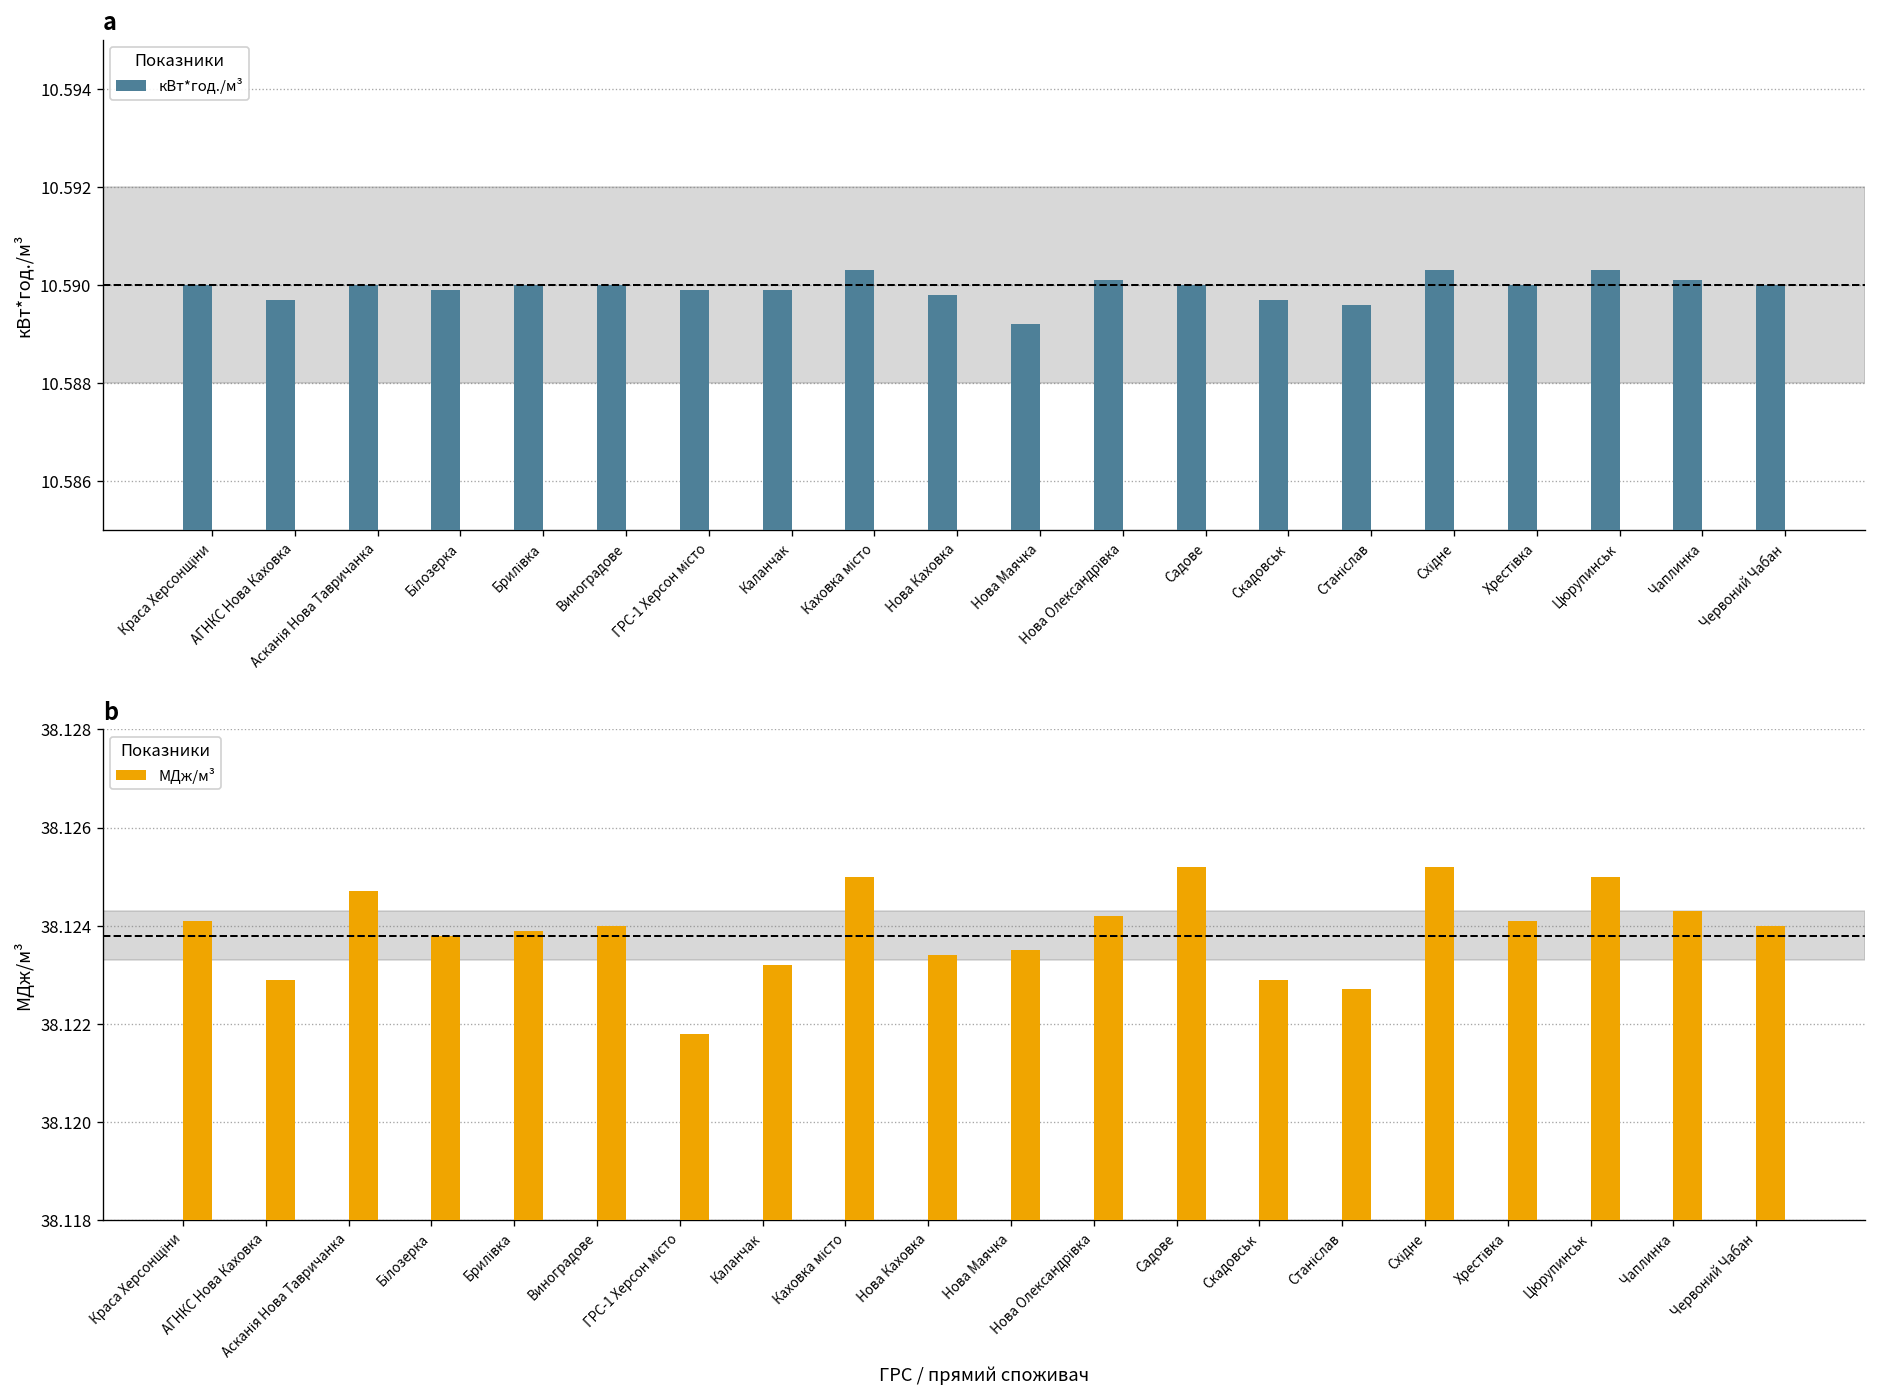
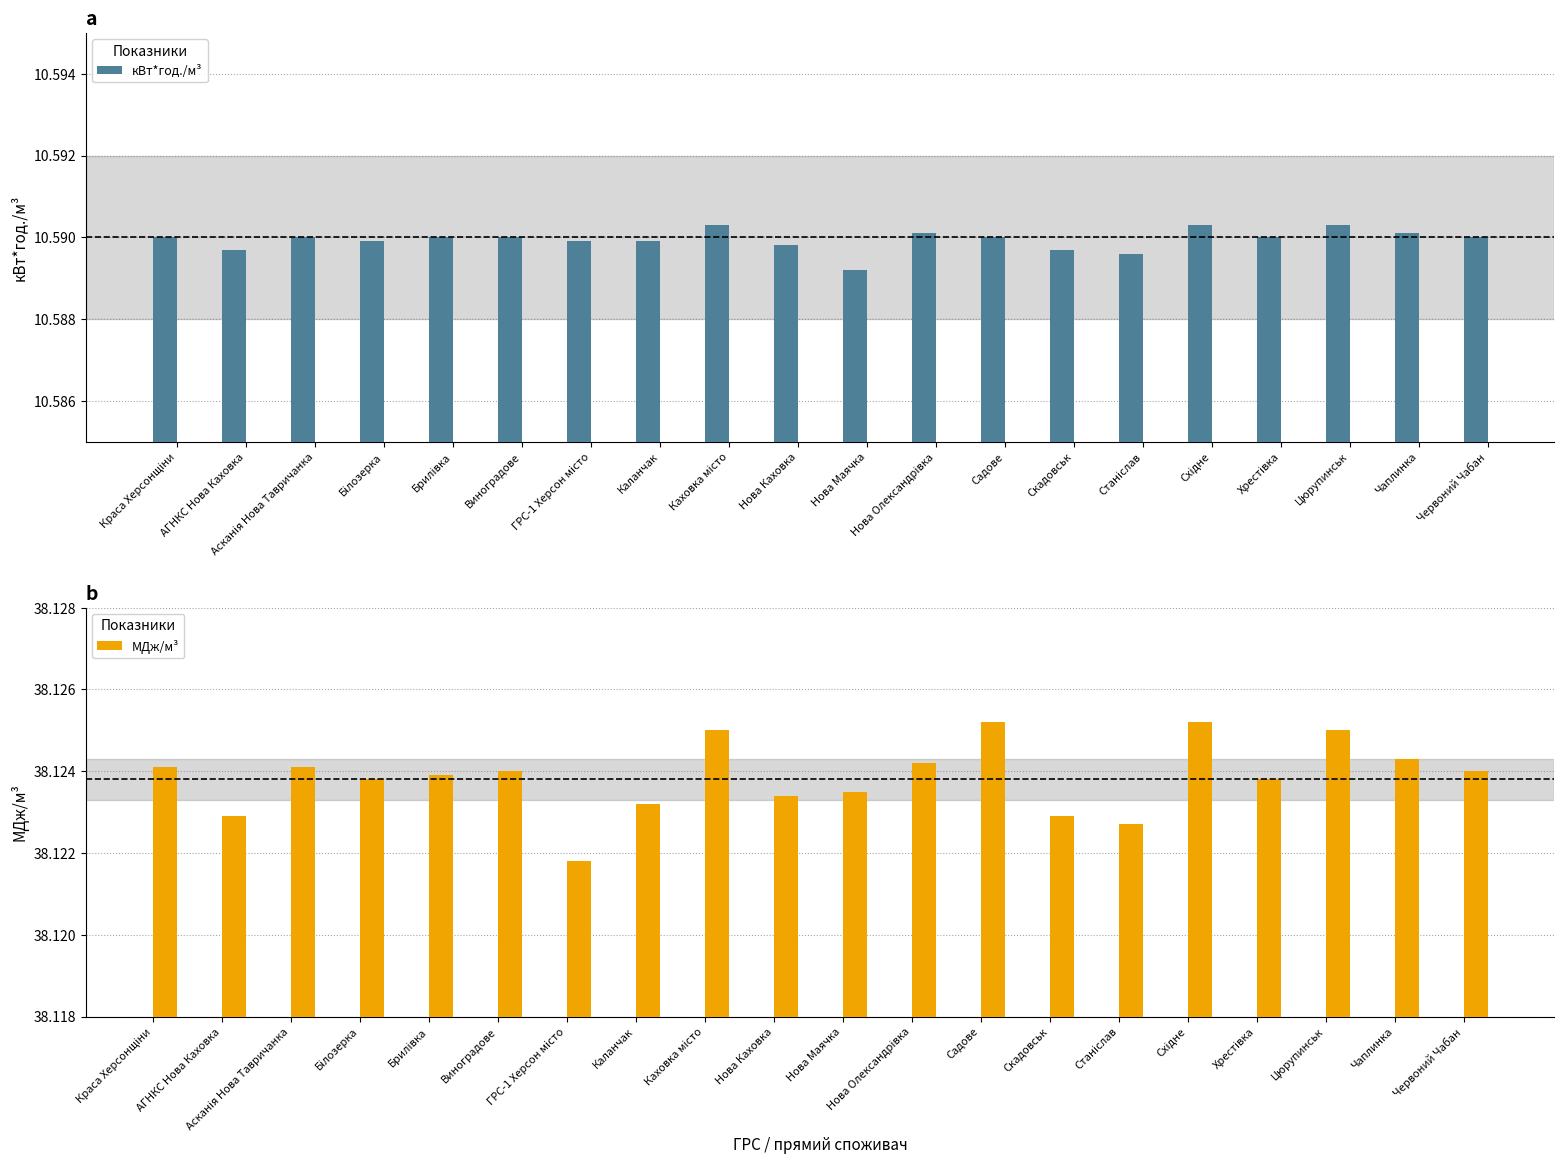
b, Асканія Нова Тавричанка: 38.1247 -> 38.1241
b, Хрестівка: 38.1241 -> 38.1238
